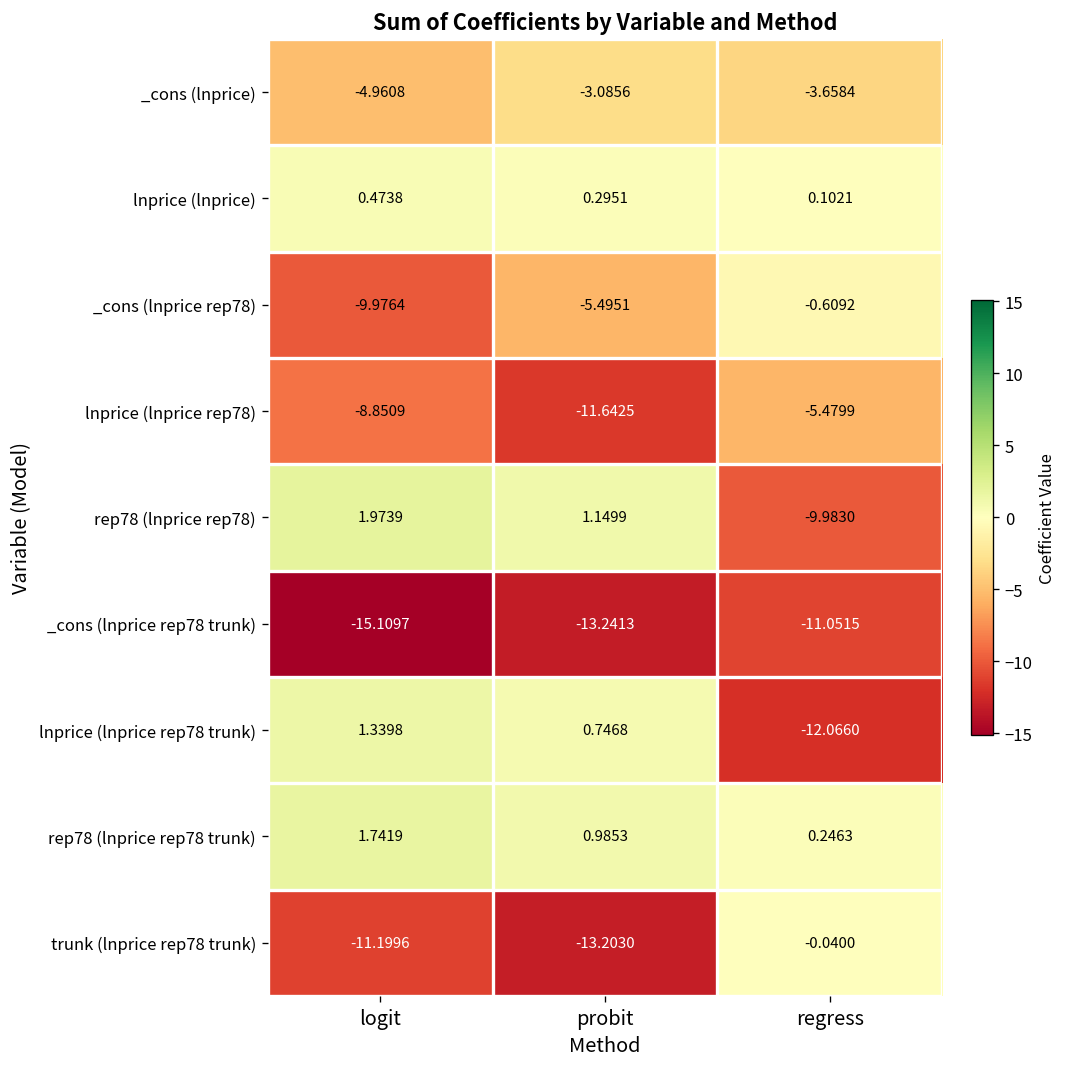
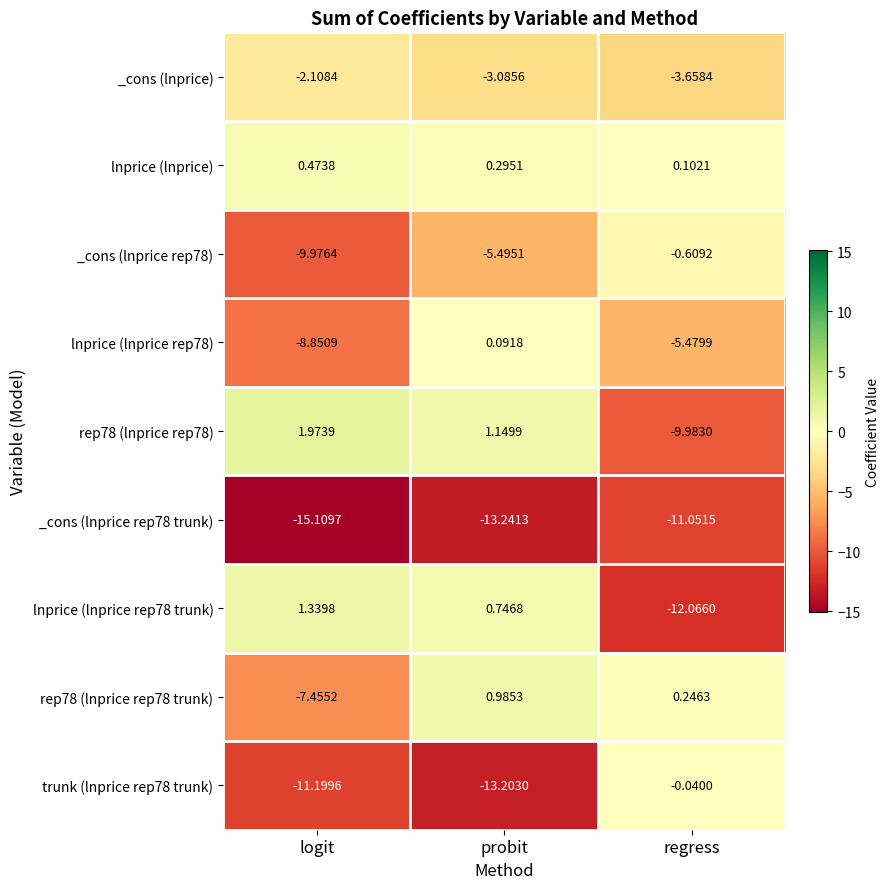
_cons (lnprice), logit: -4.9608 -> -2.1084
lnprice (lnprice rep78), probit: -11.6425 -> 0.0918
rep78 (lnprice rep78 trunk), logit: 1.7419 -> -7.4552
